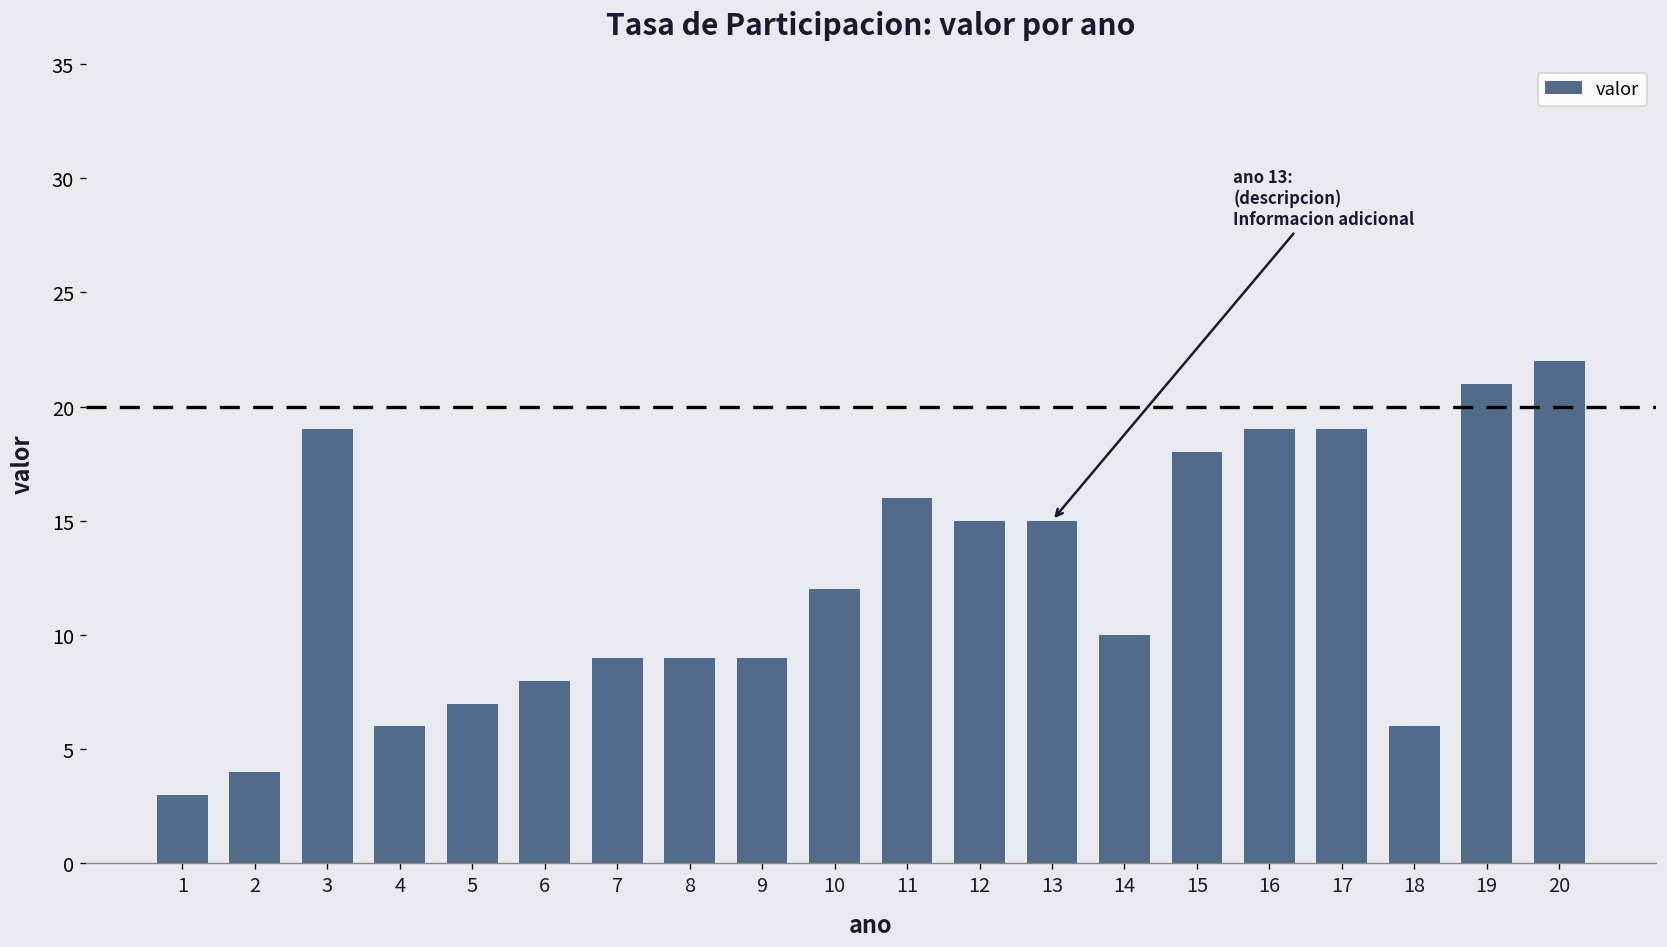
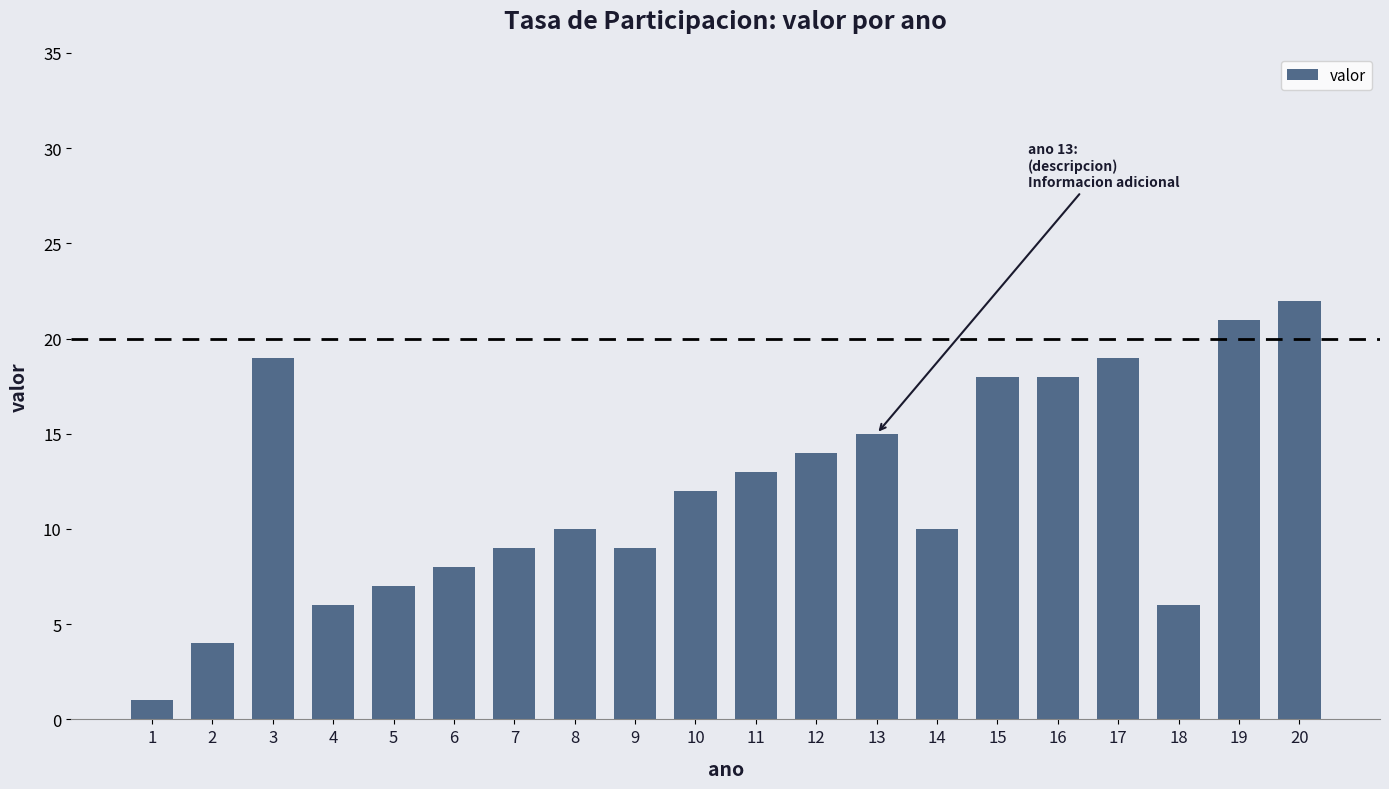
1: 3 -> 1
8: 9 -> 10
11: 16 -> 13
12: 15 -> 14
16: 19 -> 18
